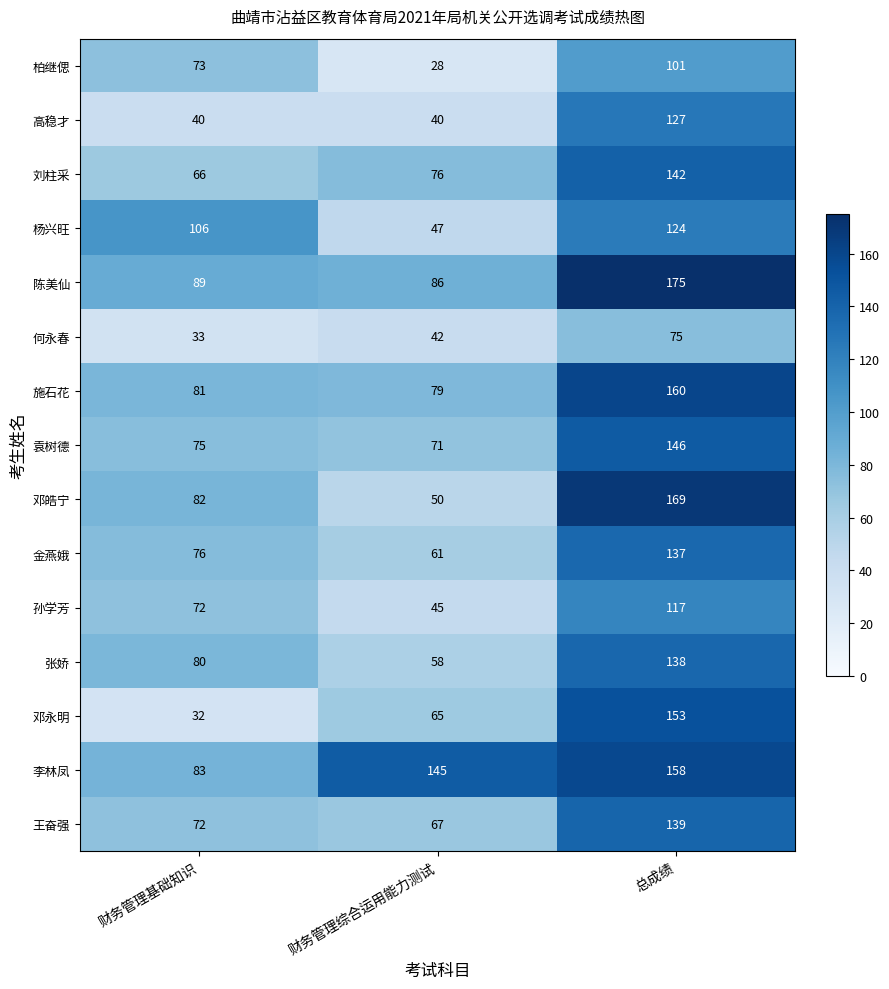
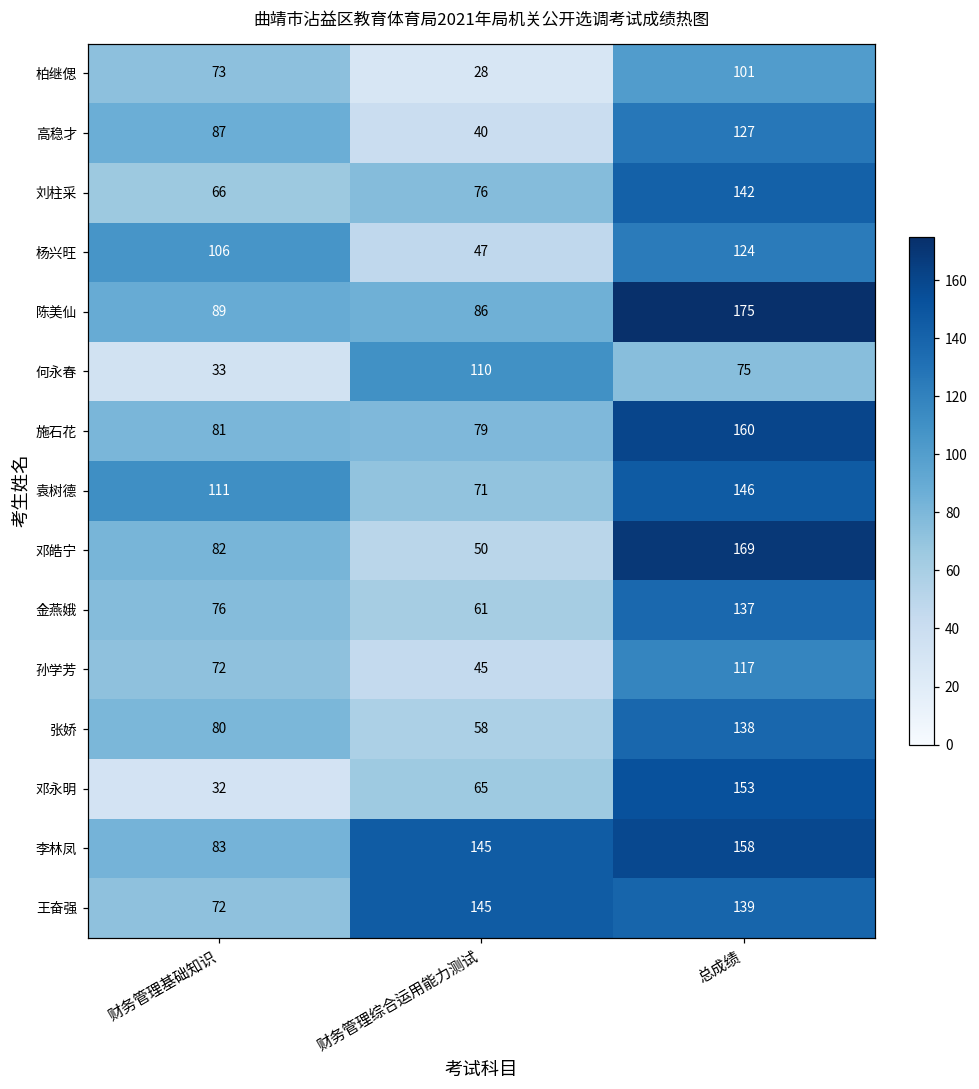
高稳才, 财务管理基础知识: 40 -> 87
何永春, 财务管理综合运用能力测试: 42 -> 110
袁树德, 财务管理基础知识: 75 -> 111
王奋强, 财务管理综合运用能力测试: 67 -> 145
